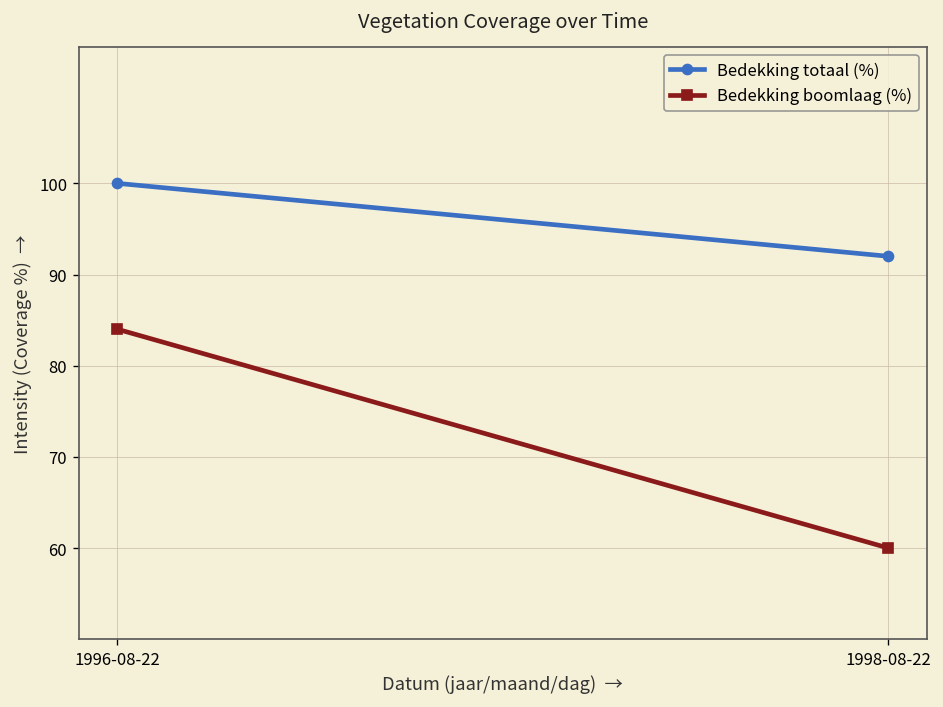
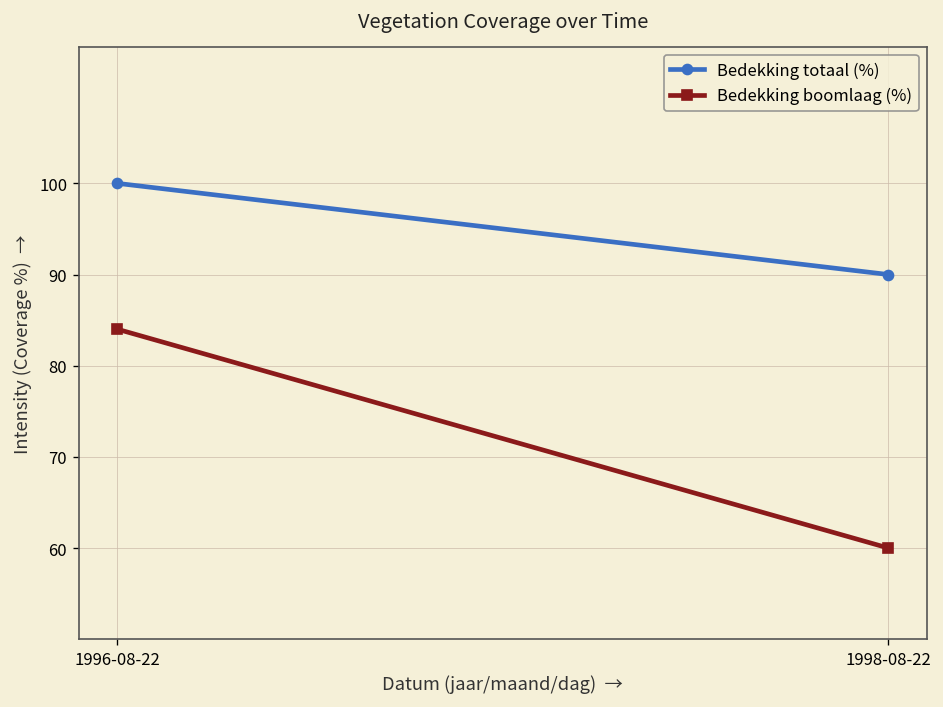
Bedekking totaal (%), 1998-08-22: 92 -> 90
